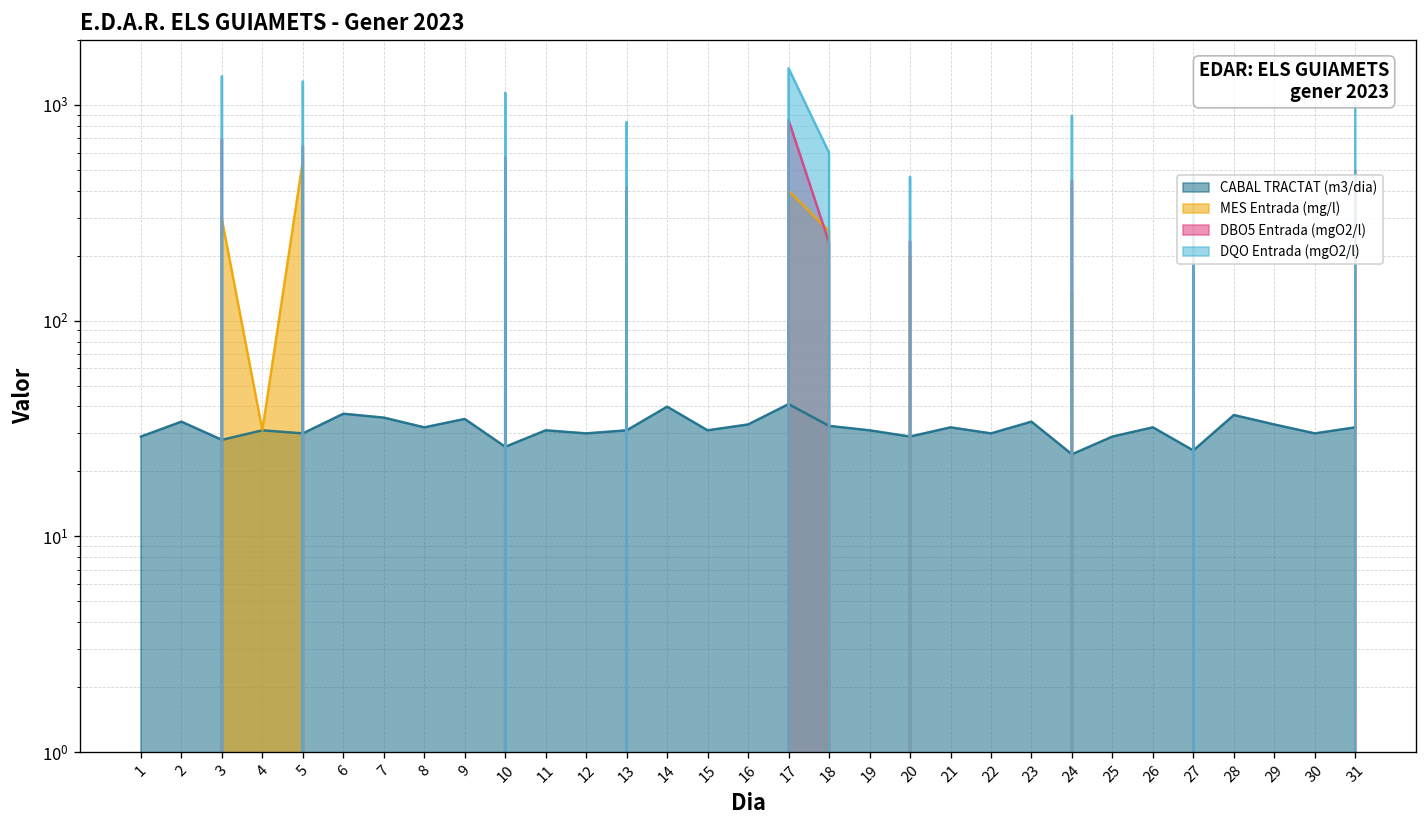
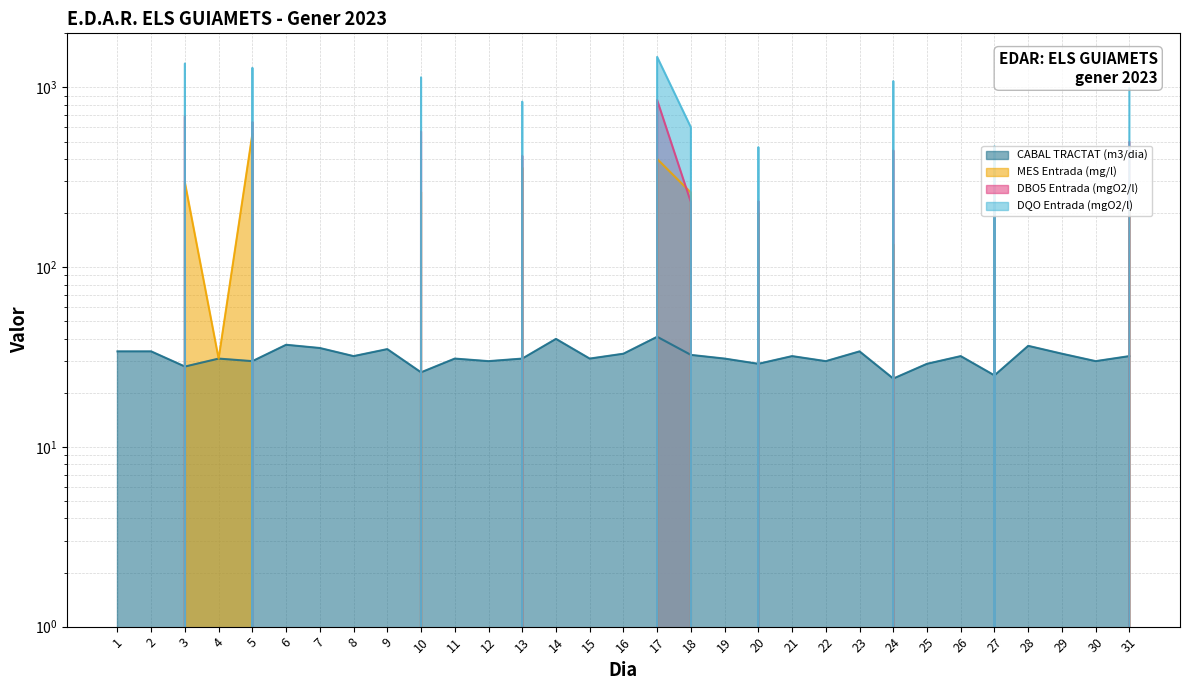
CABAL TRACTAT (m3/dia), 1: 29 -> 34
DQO Entrada (mgO2/l), 24: 900 -> 1100
